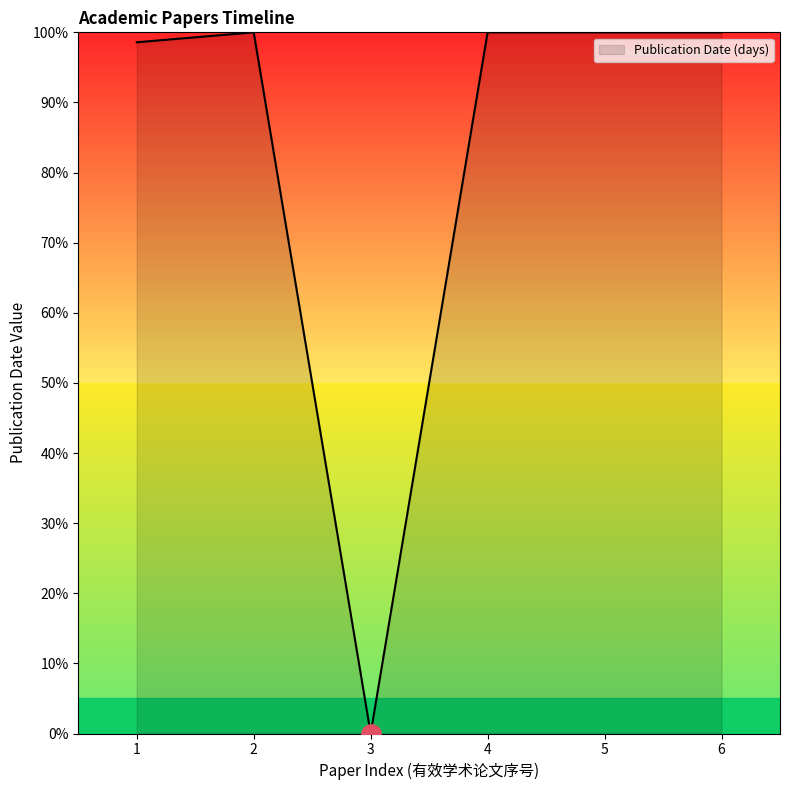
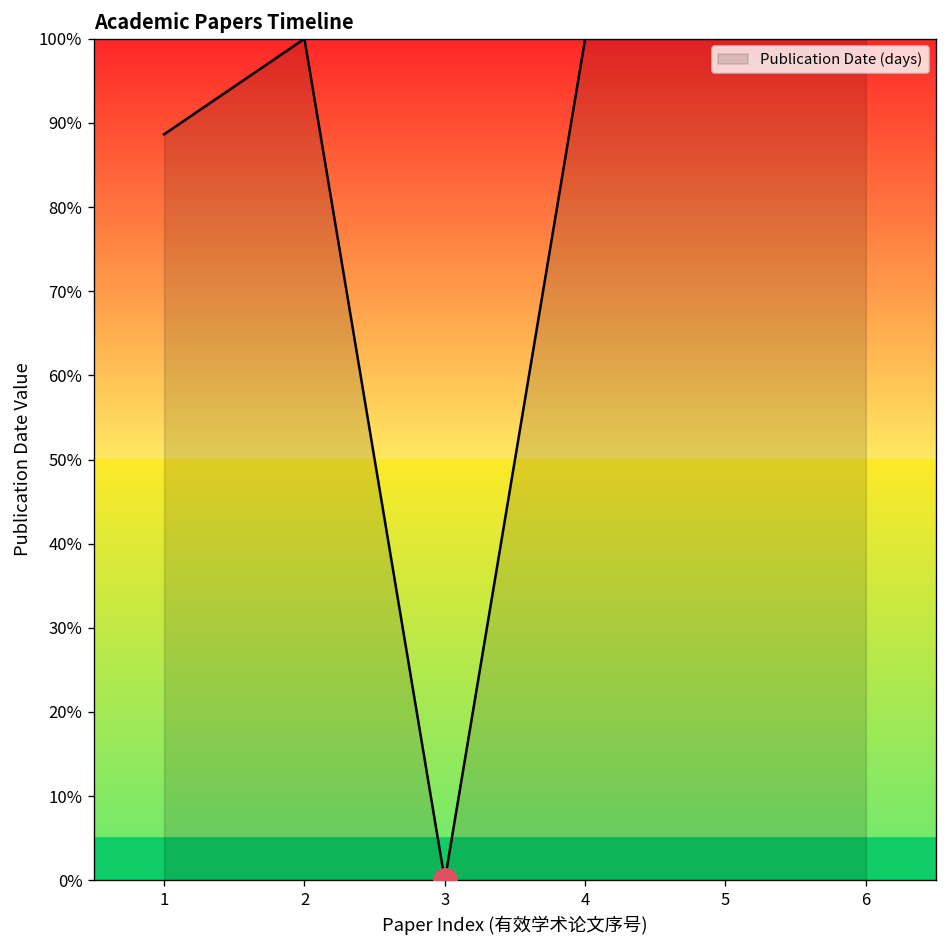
Publication Date (days), 1: 99% -> 89%
